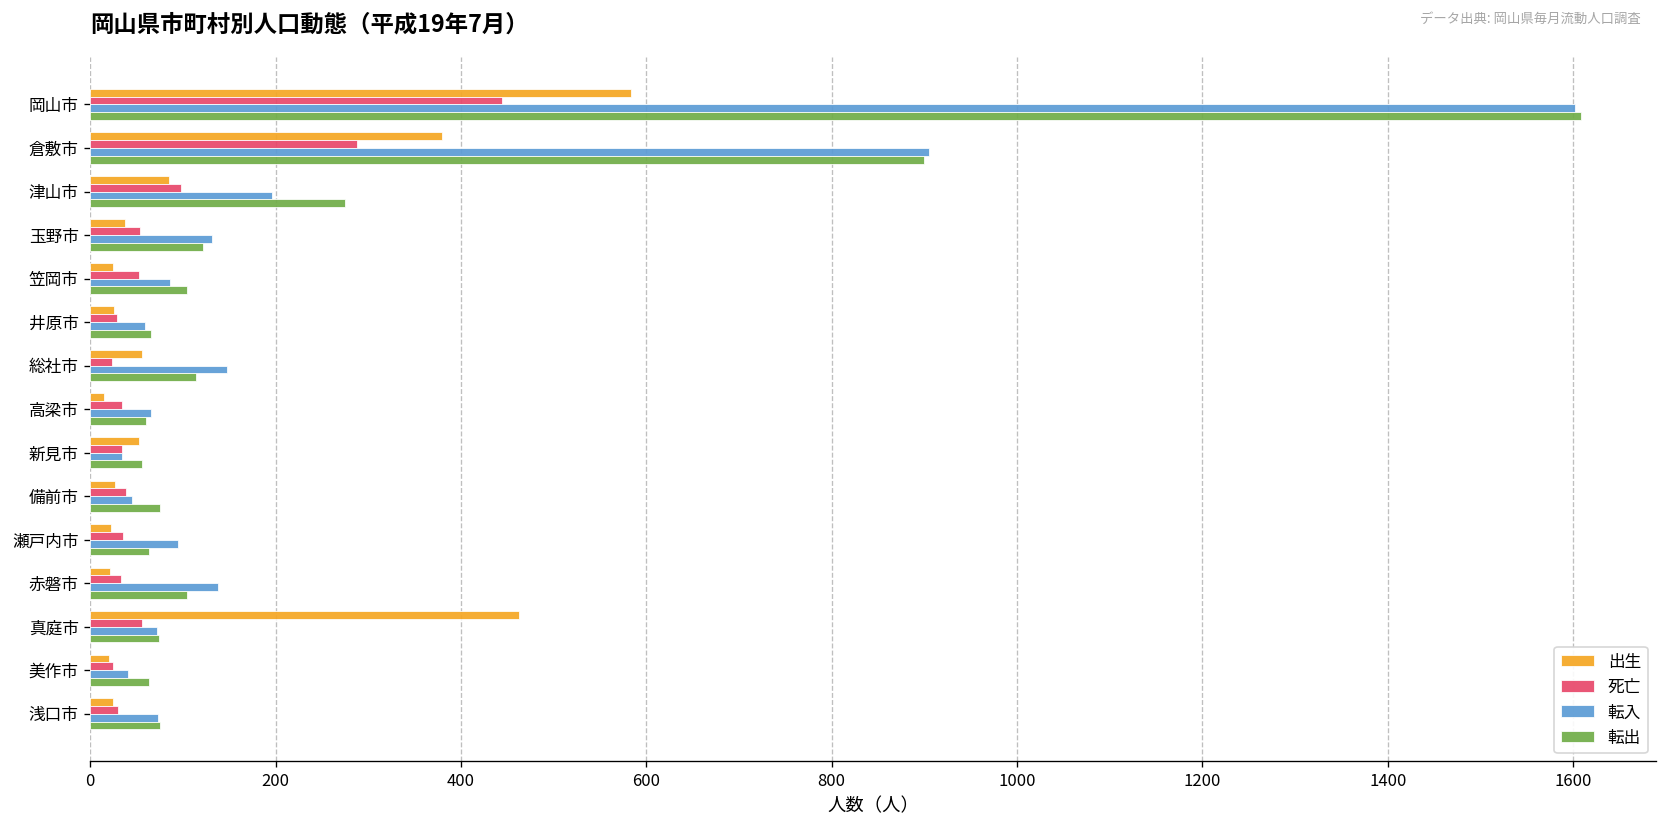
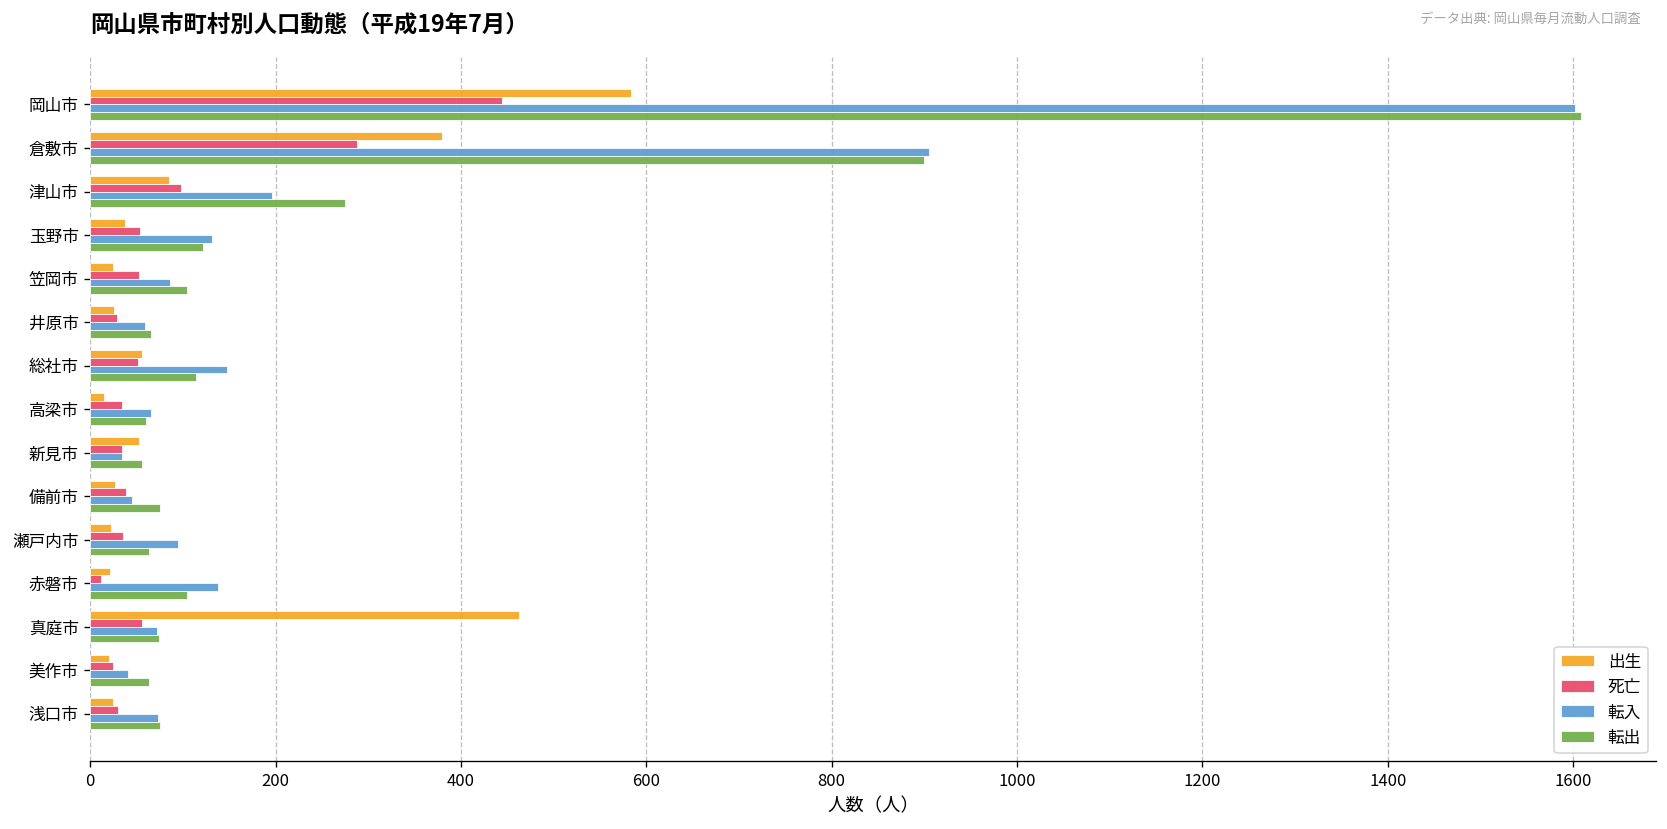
死亡, 総社市: 20 -> 50
死亡, 赤磐市: 30 -> 10
